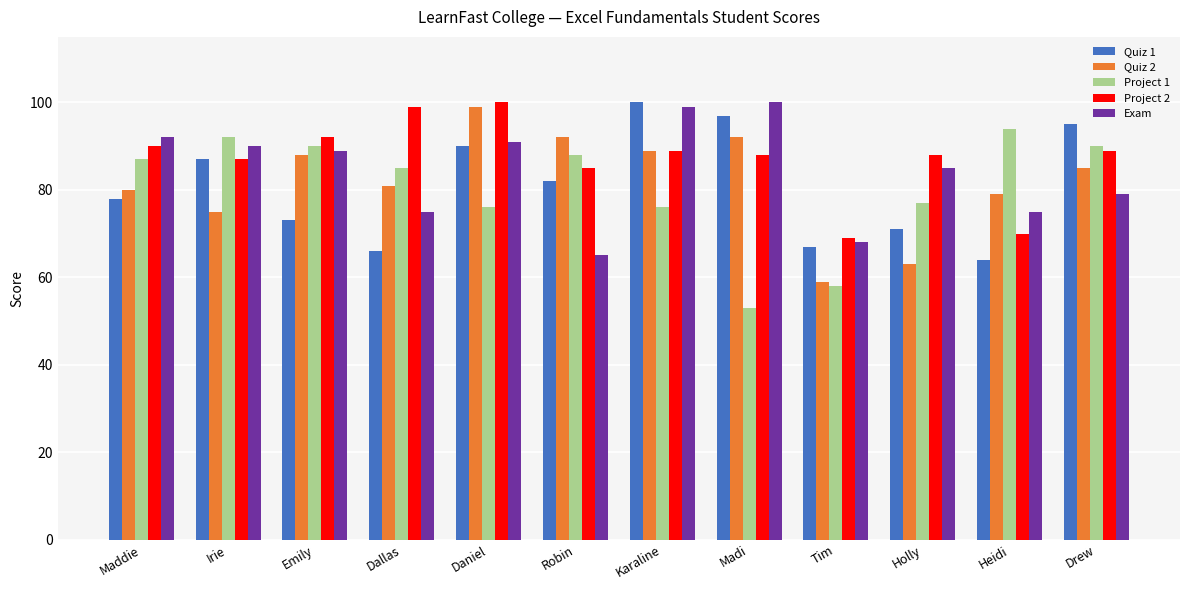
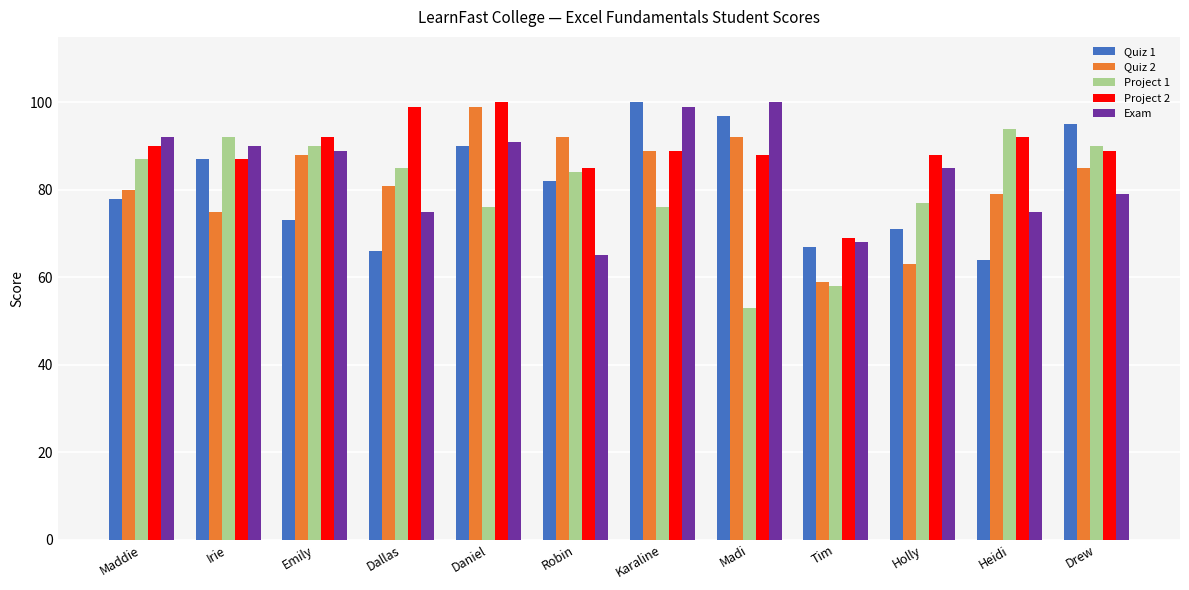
Project 1, Robin: 88 -> 84
Project 2, Heidi: 70 -> 92
